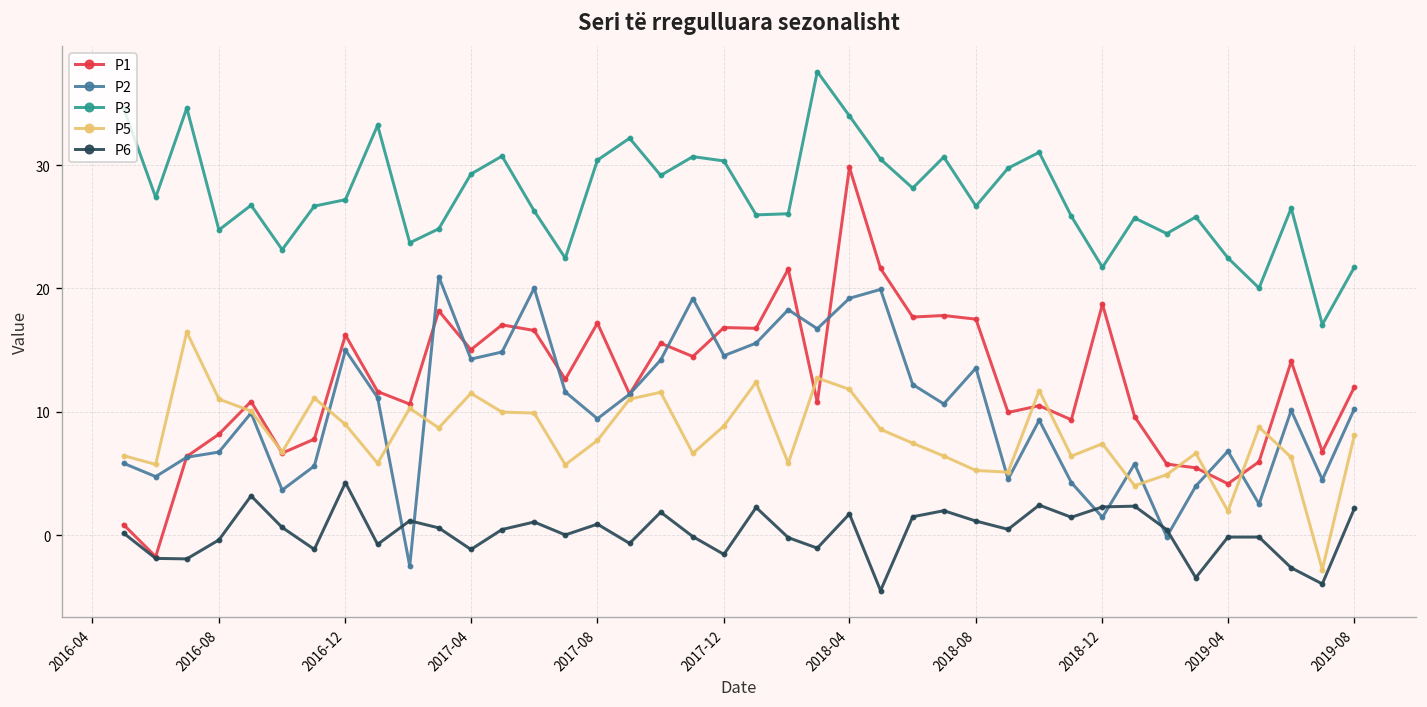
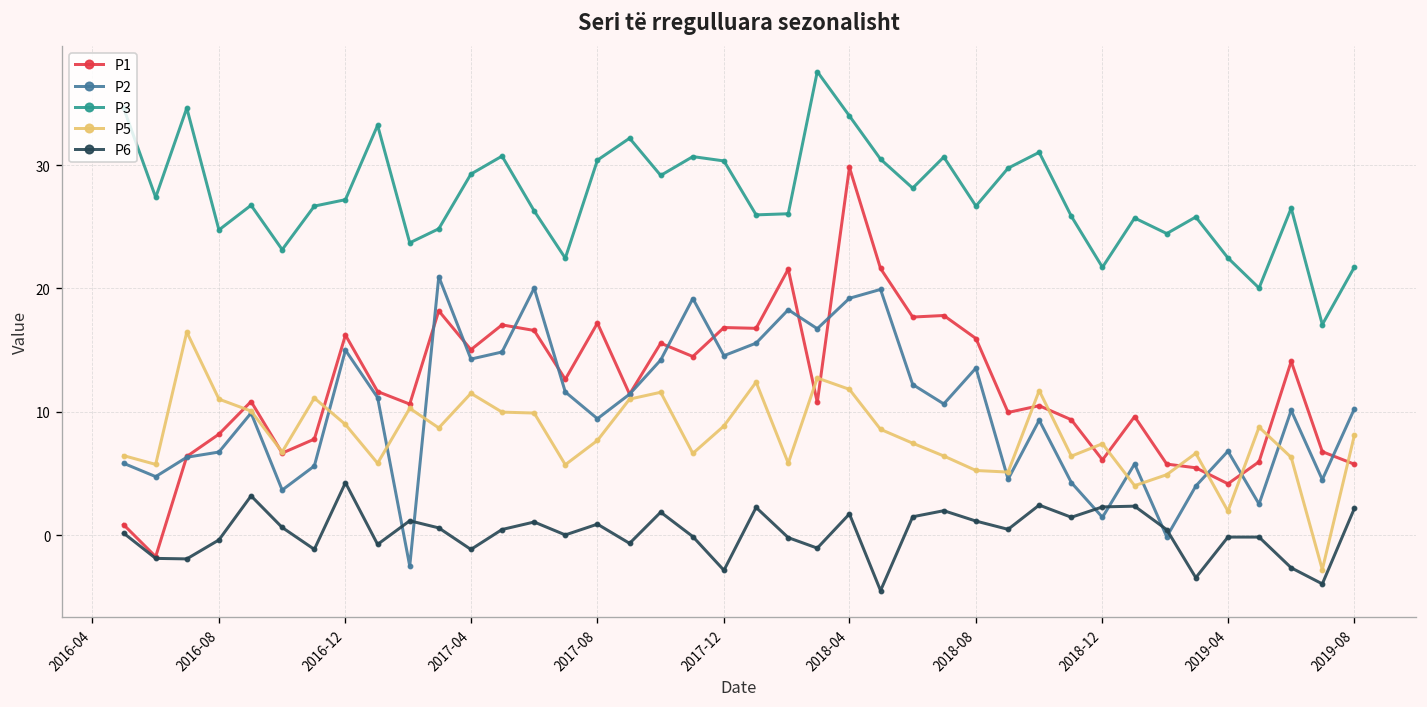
P6, 2017-12: -1.6 -> -2.8
P1, 2018-08: 17.5 -> 15.9
P1, 2018-12: 18.7 -> 6.1
P1, 2019-08: 12.0 -> 5.8
